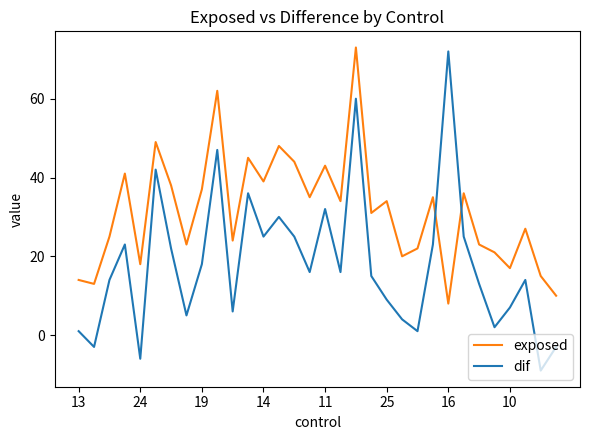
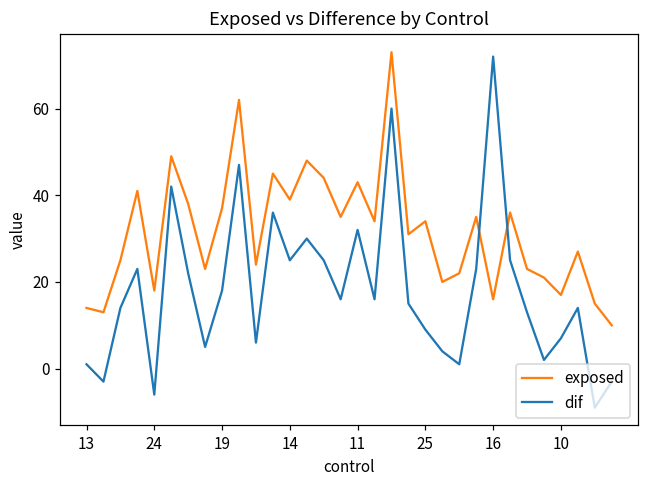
exposed, 16: 8 -> 16
